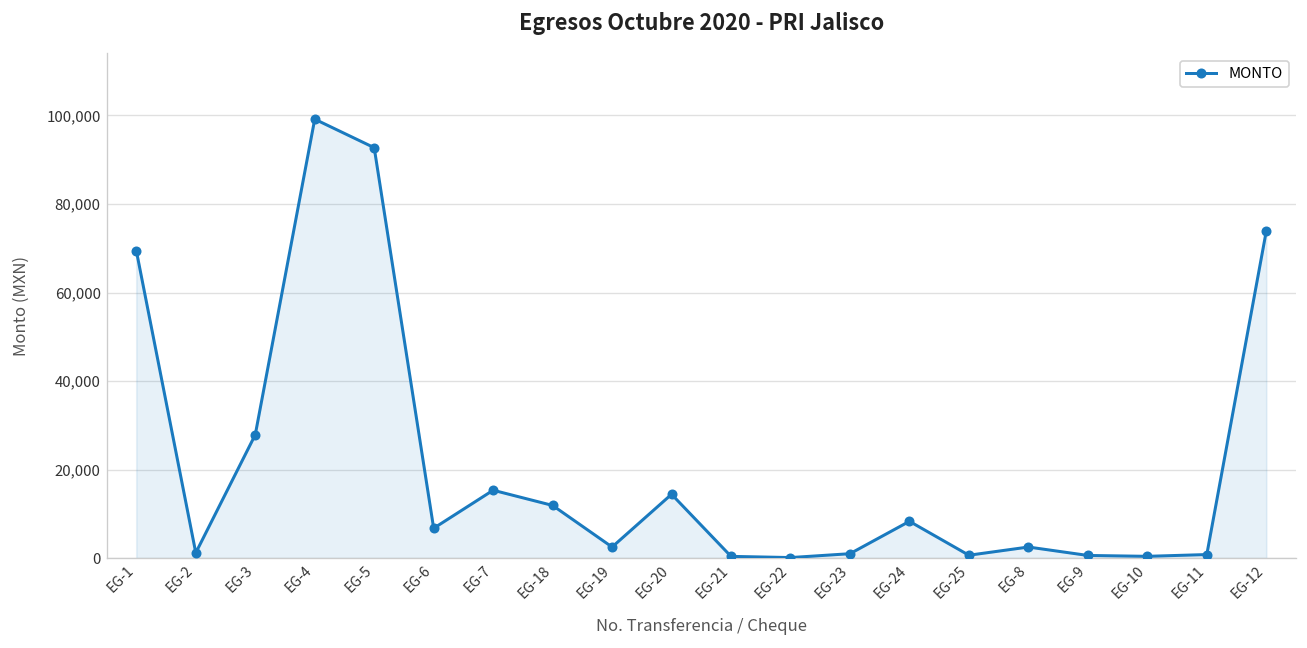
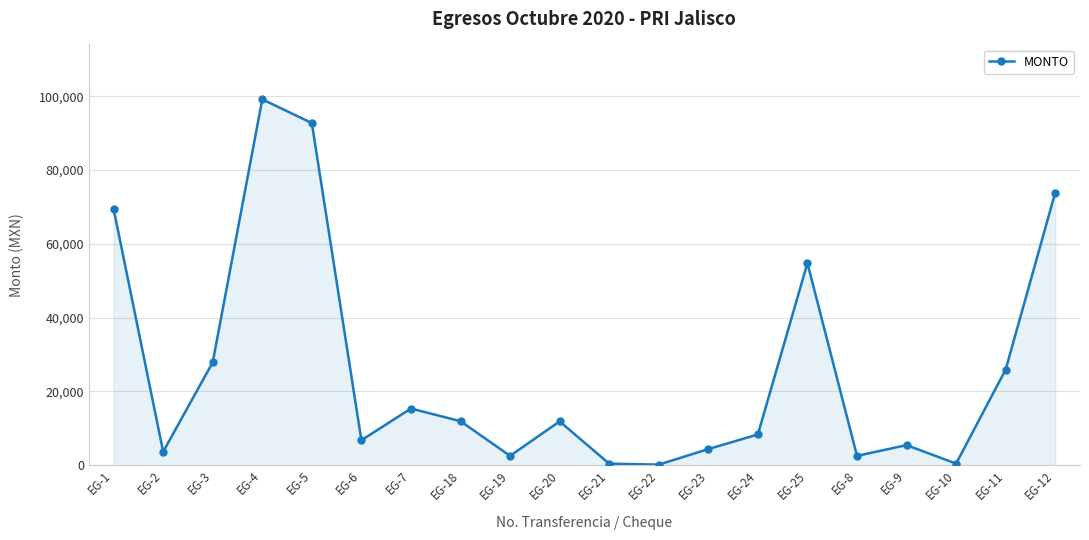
EG-2: 1,000 -> 4,000
EG-20: 14,000 -> 12,000
EG-23: 1,000 -> 4,000
EG-25: 1,000 -> 55,000
EG-9: 1,000 -> 5,000
EG-11: 1,000 -> 26,000
